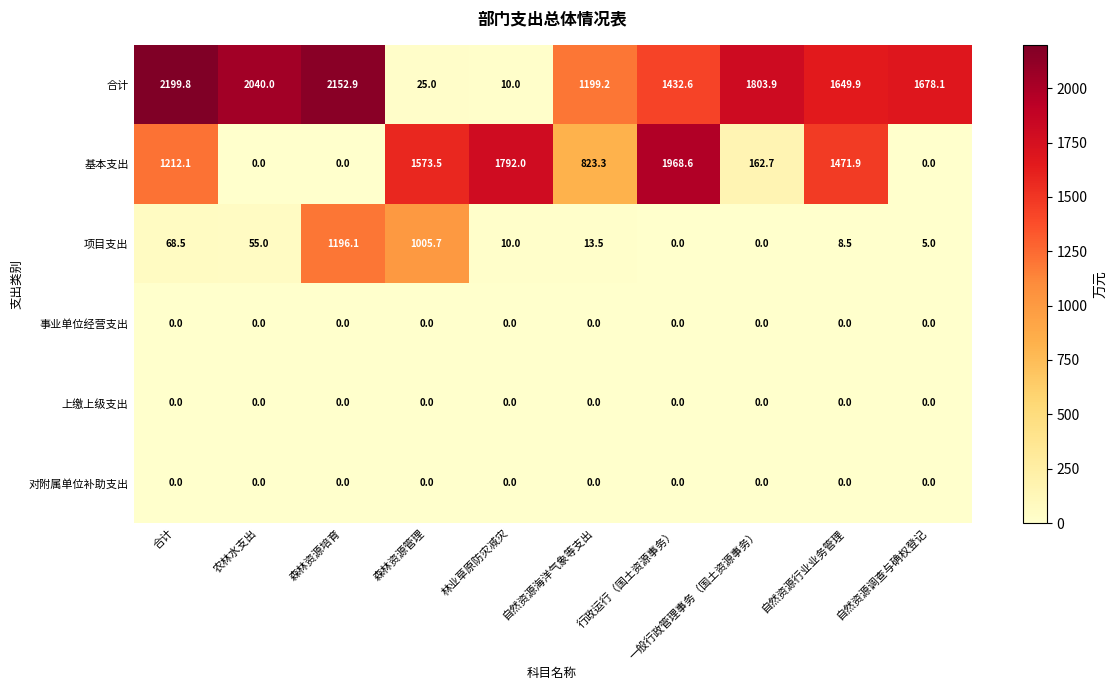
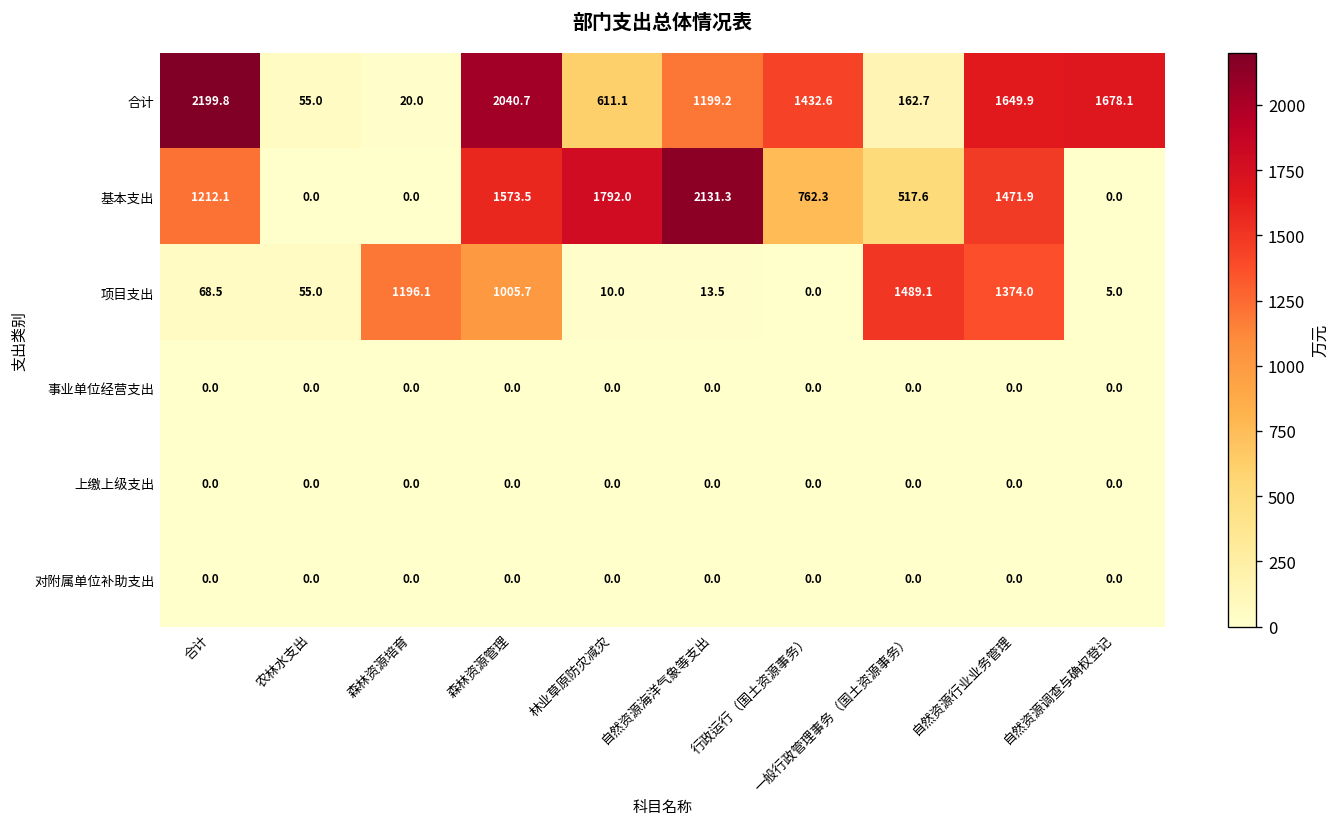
合计, 农林水支出: 2040.0 -> 55.0
合计, 森林资源培育: 2152.9 -> 20.0
合计, 森林资源管理: 25.0 -> 2040.7
合计, 林业草原防灾减灾: 10.0 -> 611.1
合计, 一般行政管理事务（国土资源事务）: 1803.9 -> 162.7
基本支出, 自然资源海洋气象等支出: 823.3 -> 2131.3
基本支出, 行政运行（国土资源事务）: 1968.6 -> 762.3
基本支出, 一般行政管理事务（国土资源事务）: 162.7 -> 517.6
项目支出, 一般行政管理事务（国土资源事务）: 0.0 -> 1489.1
项目支出, 自然资源行业业务管理: 8.5 -> 1374.0
